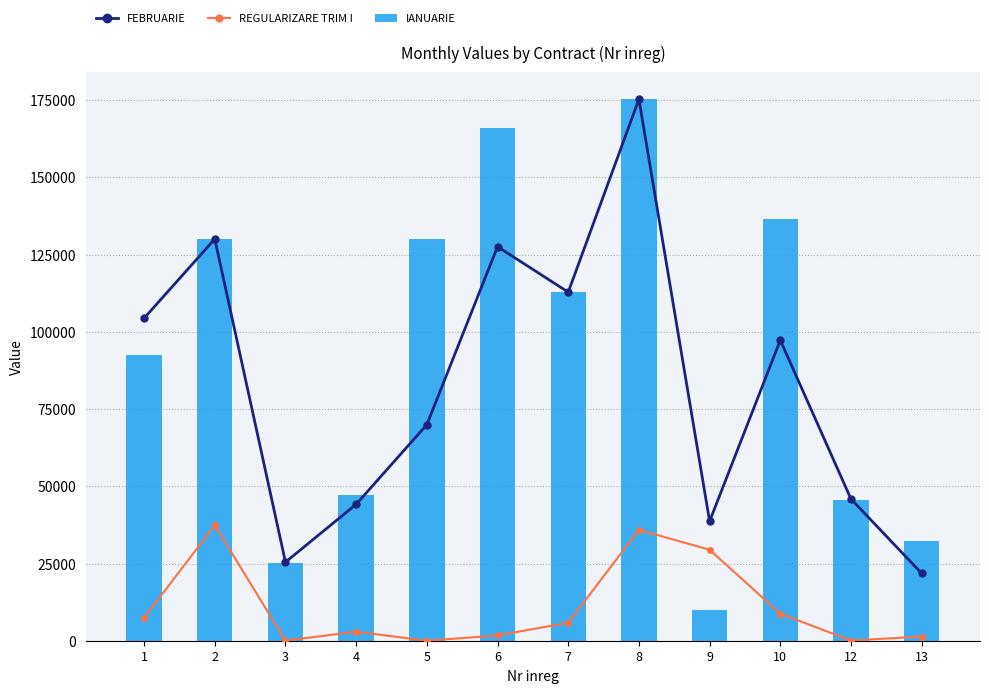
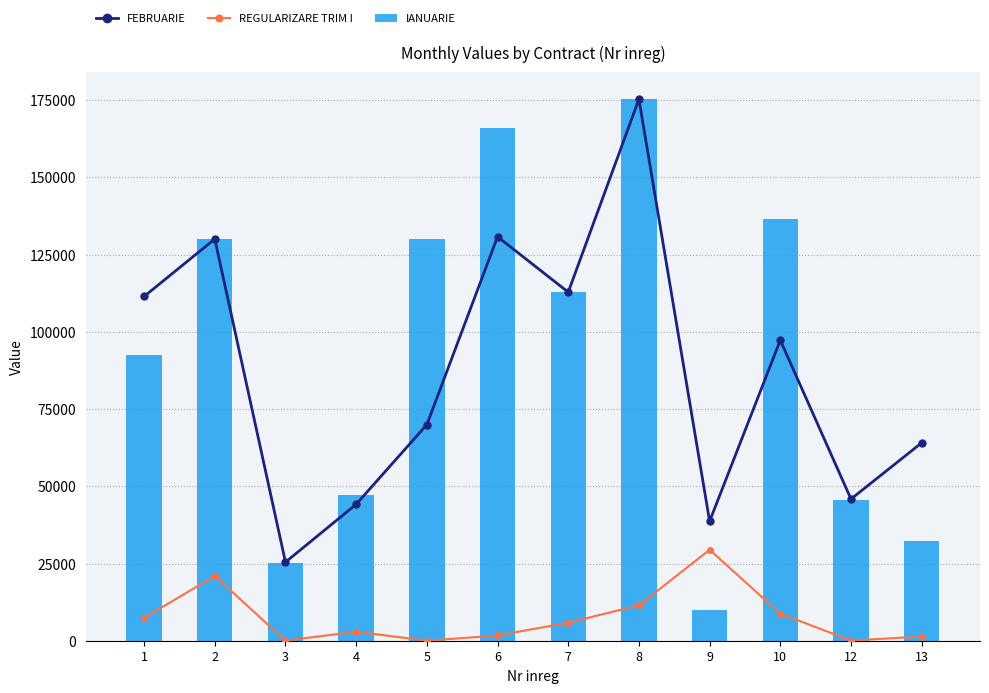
FEBRUARIE, 1: 104000 -> 111000
REGULARIZARE TRIM I, 2: 37000 -> 21000
FEBRUARIE, 6: 128000 -> 131000
REGULARIZARE TRIM I, 8: 36000 -> 11000
FEBRUARIE, 13: 22000 -> 64000
